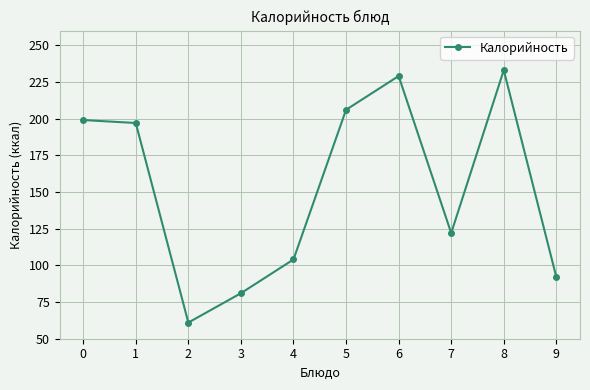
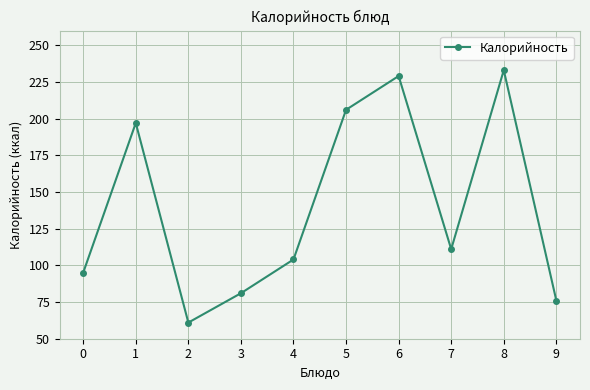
0: 199 -> 95
7: 122 -> 111
9: 92 -> 76
